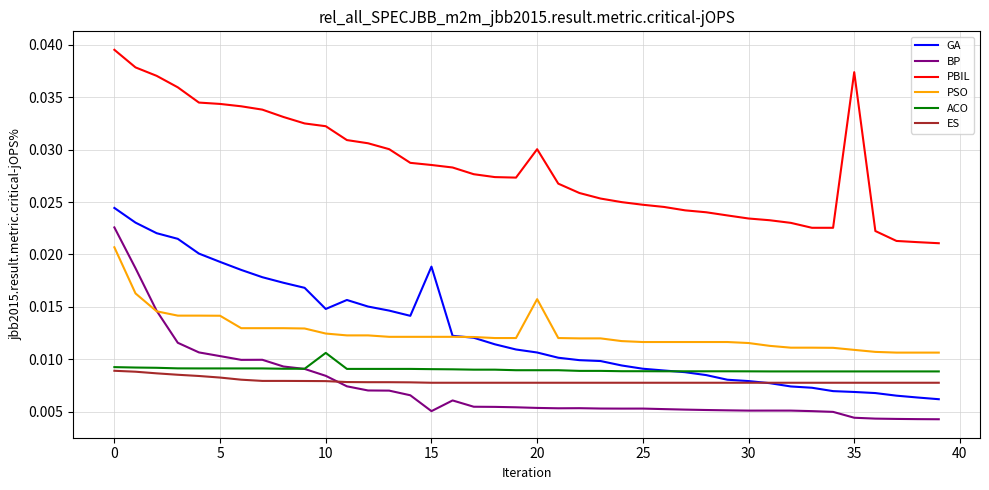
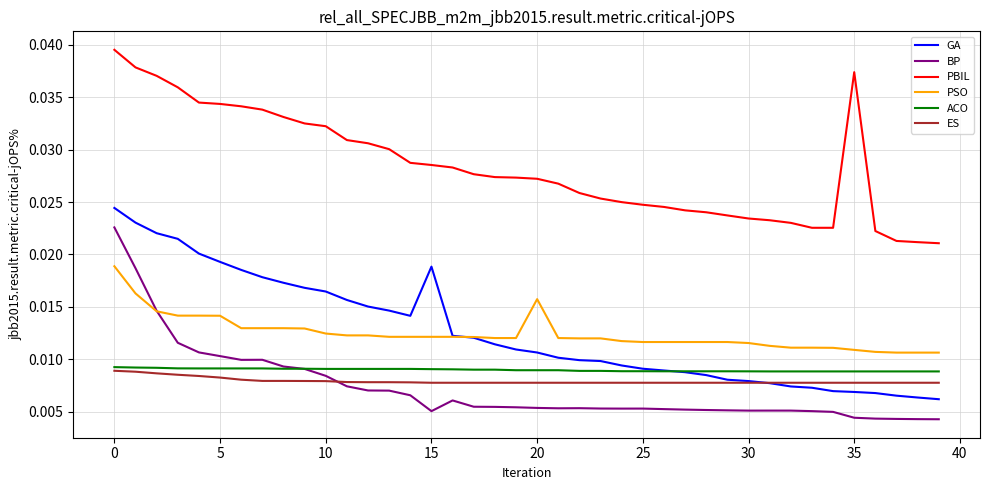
PSO, 0: 0.0207 -> 0.0189
GA, 10: 0.0148 -> 0.0165
ACO, 10: 0.0106 -> 0.0091
PBIL, 20: 0.0300 -> 0.0272
